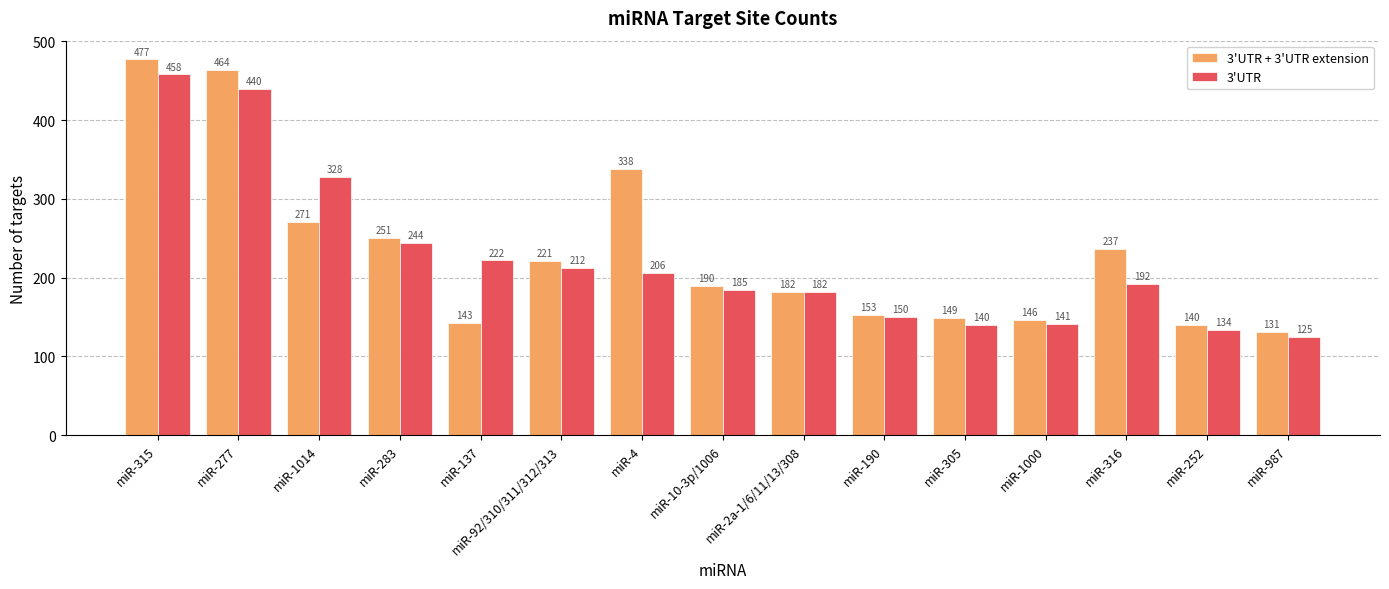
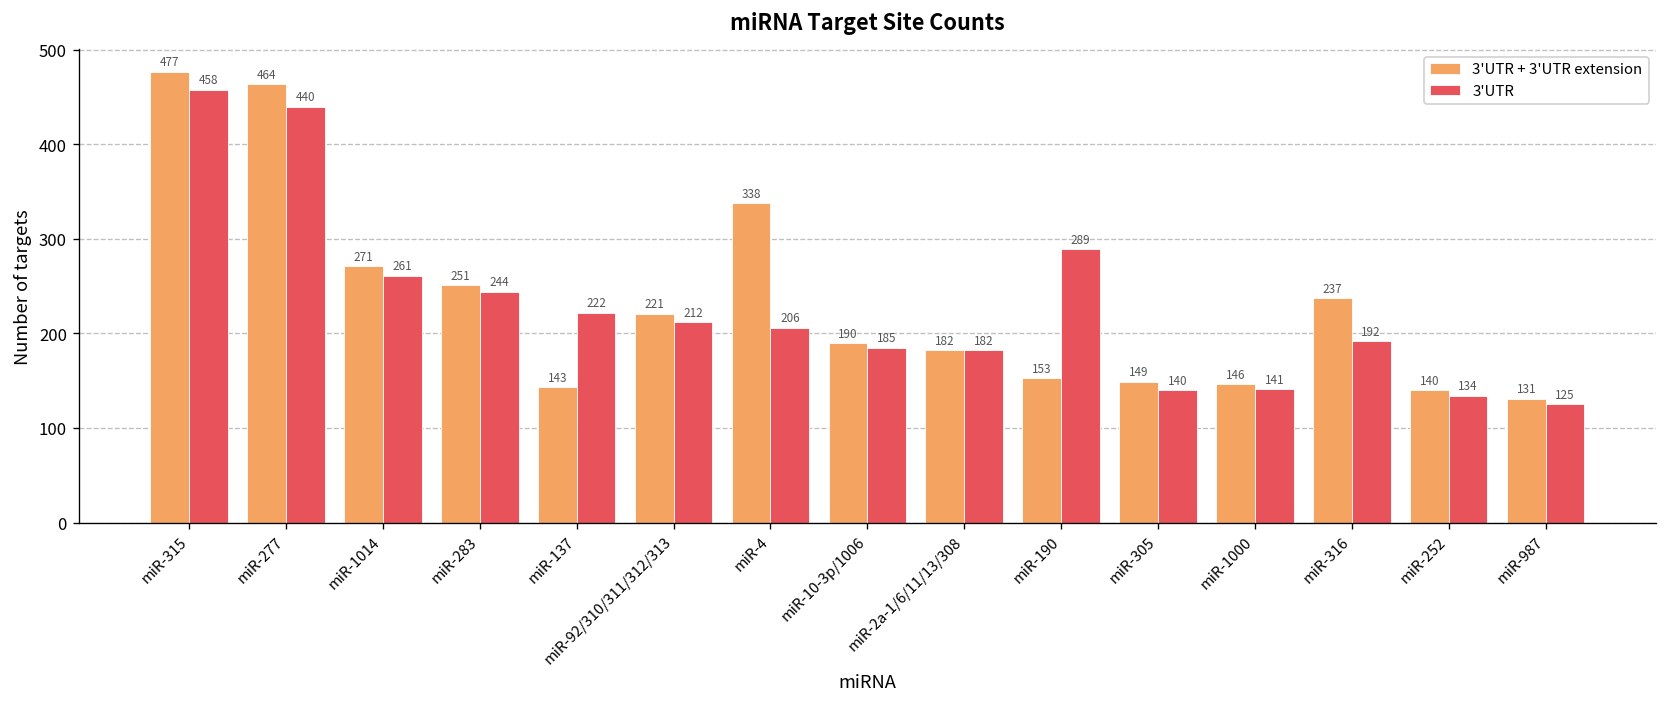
3'UTR, miR-1014: 328 -> 261
3'UTR, miR-190: 150 -> 289
